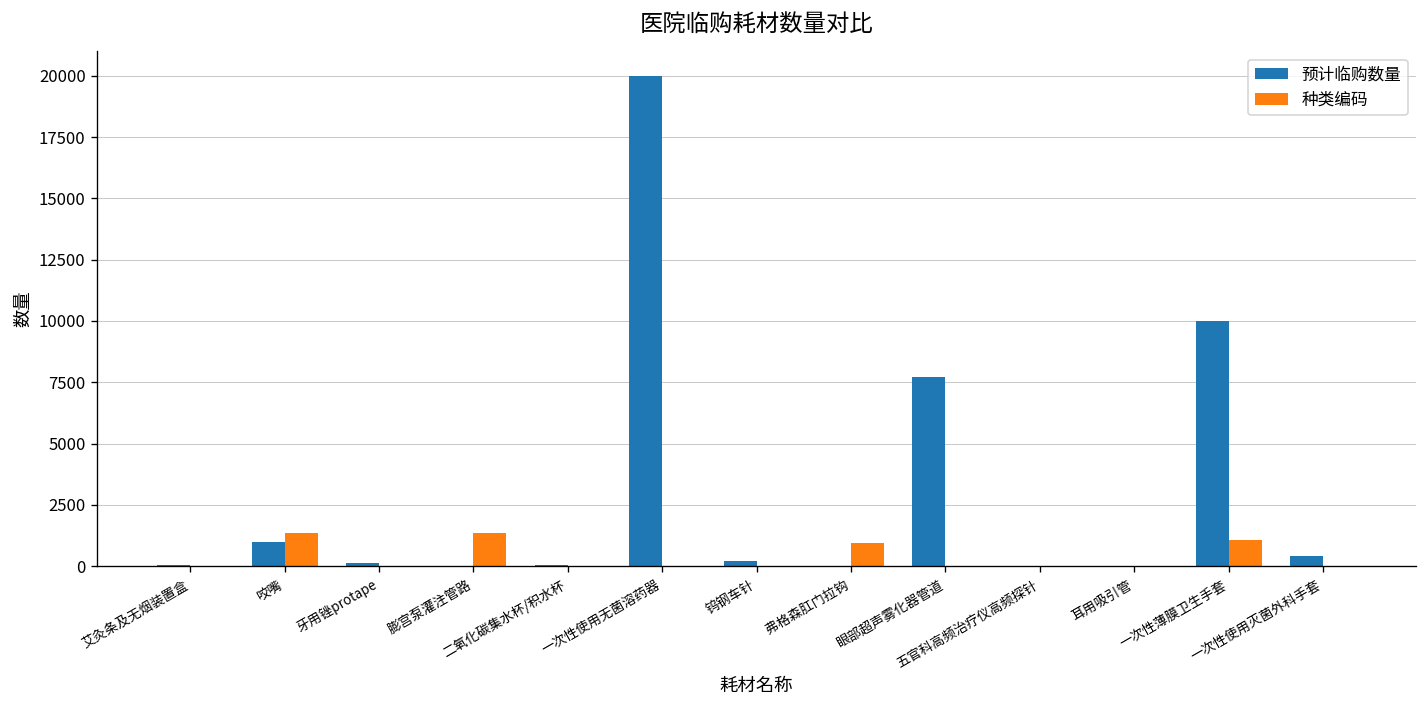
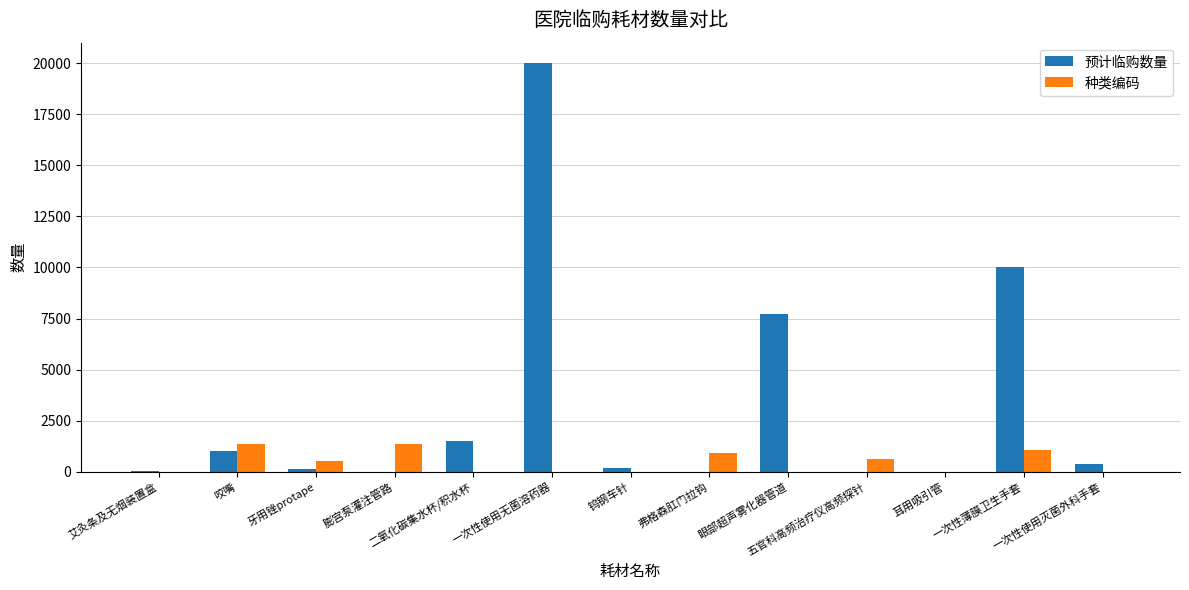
种类编码, 牙用锉protape: 0 -> 500
预计临购数量, 二氧化碳集水杯/积水杯: 100 -> 1500
种类编码, 五官科高频治疗仪高频探针: 0 -> 600
